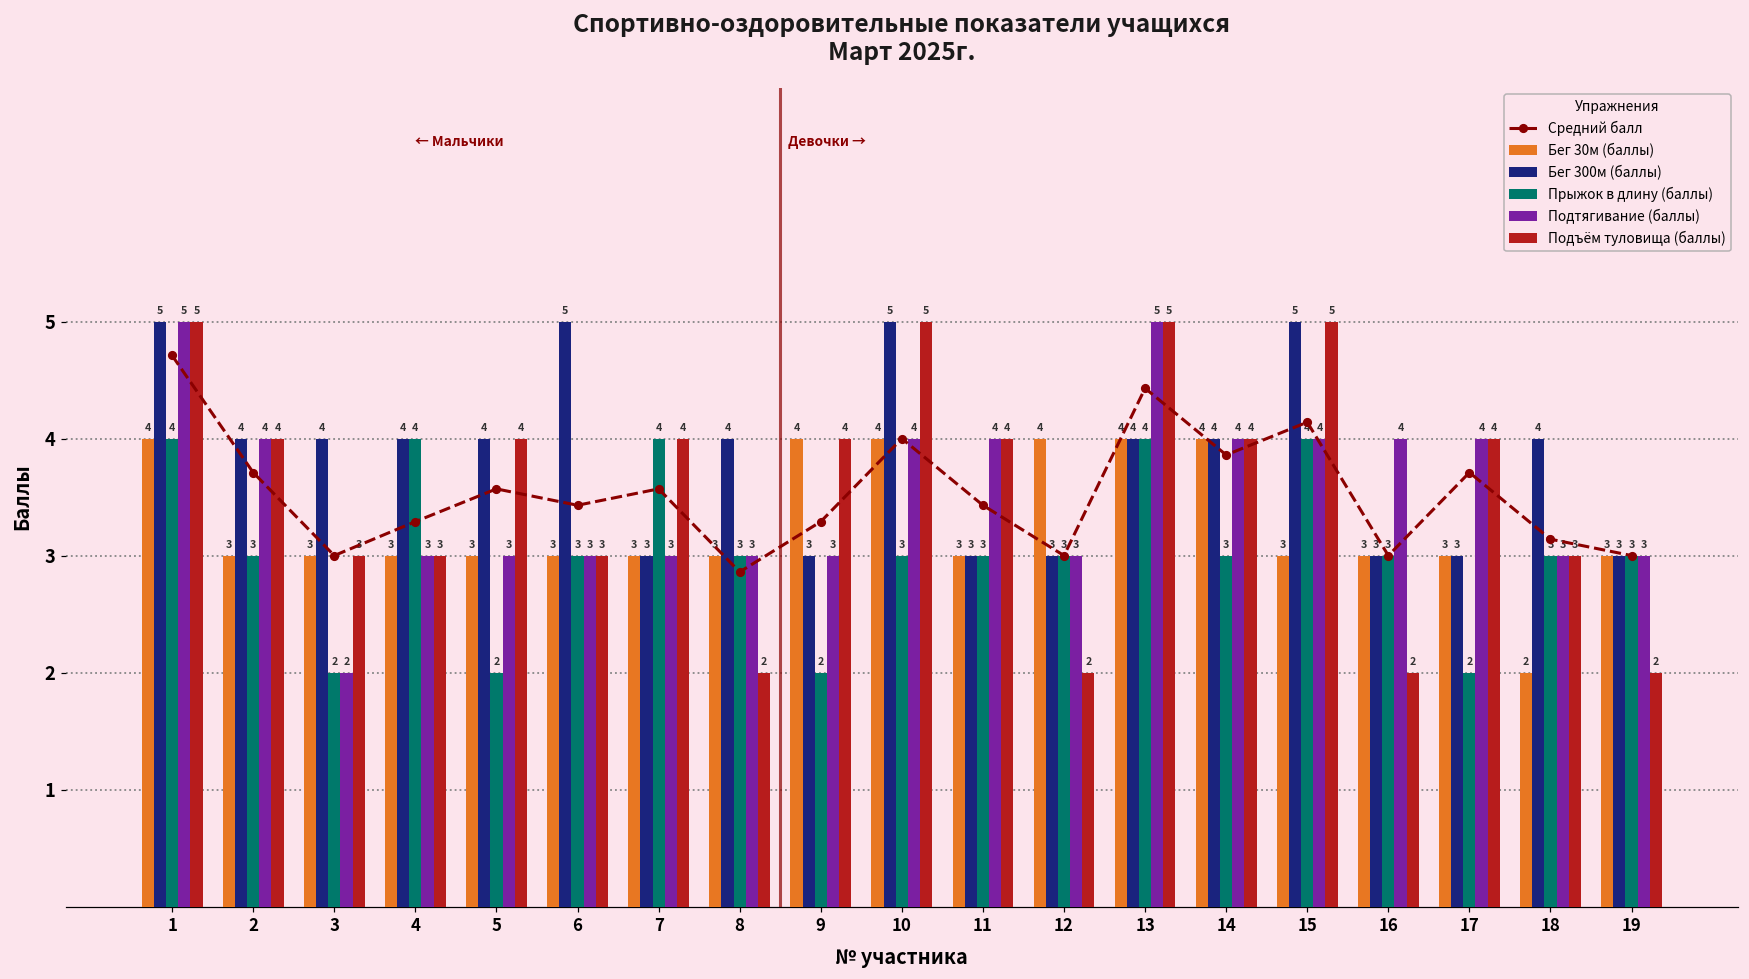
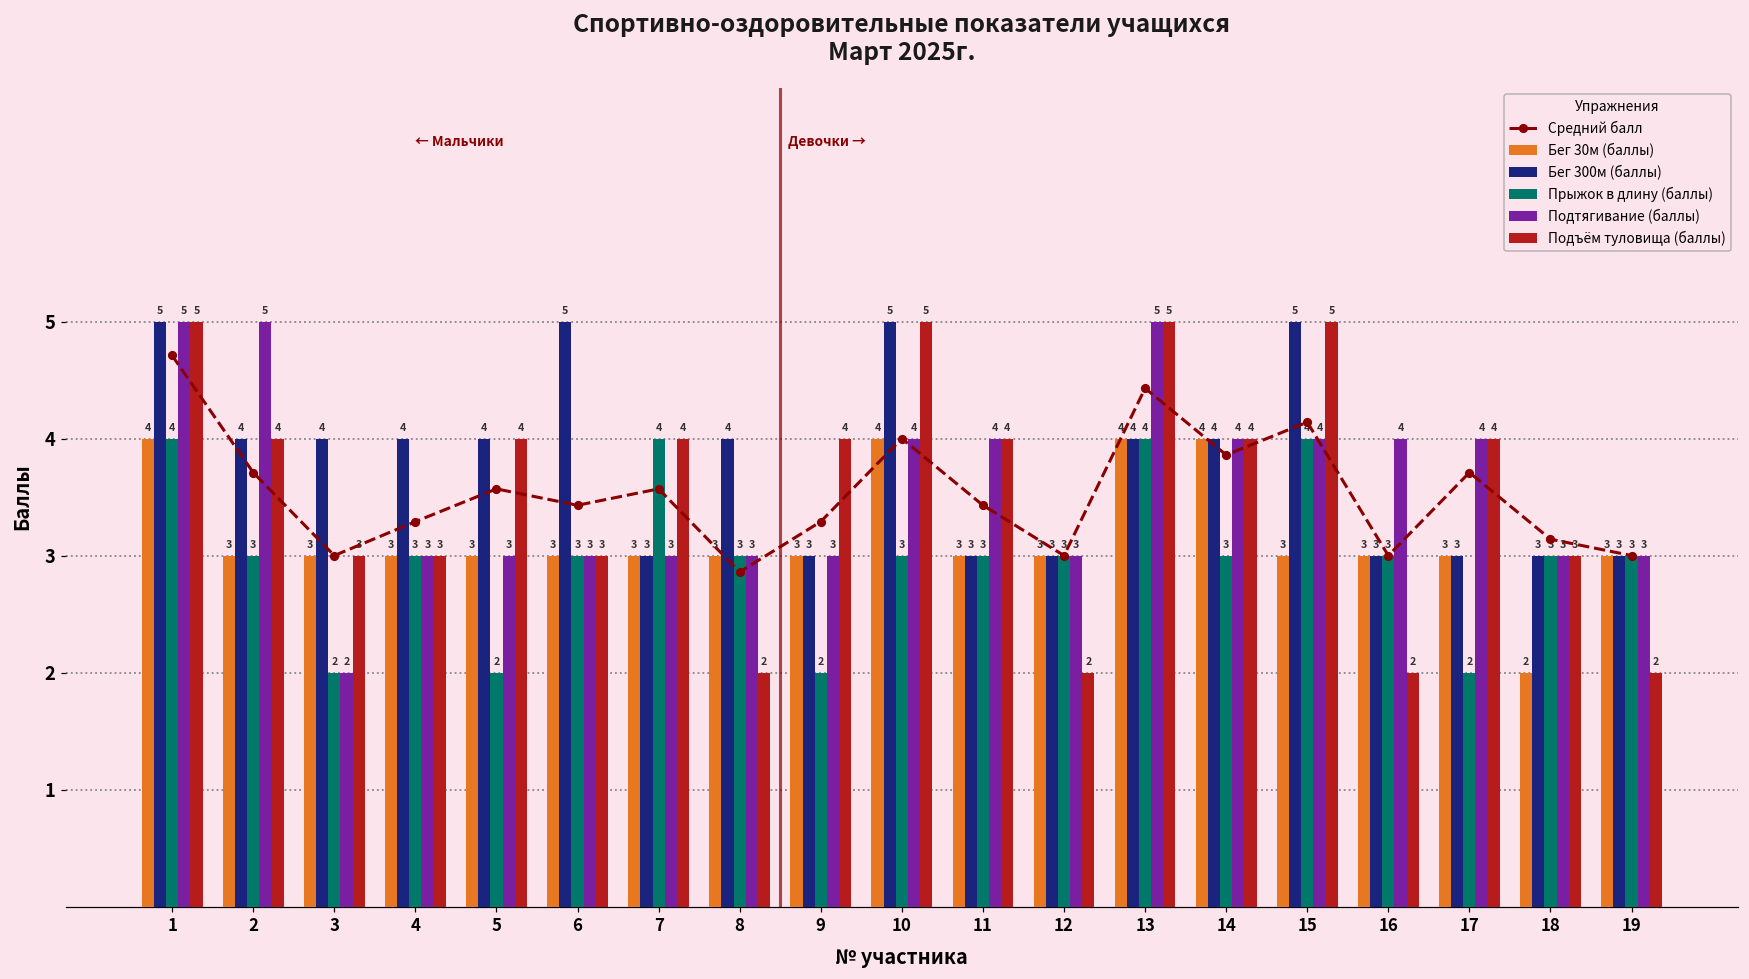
Подтягивание (баллы), 2: 4 -> 5
Прыжок в длину (баллы), 4: 4 -> 3
Бег 30м (баллы), 9: 4 -> 3
Бег 30м (баллы), 12: 4 -> 3
Бег 300м (баллы), 18: 4 -> 3
